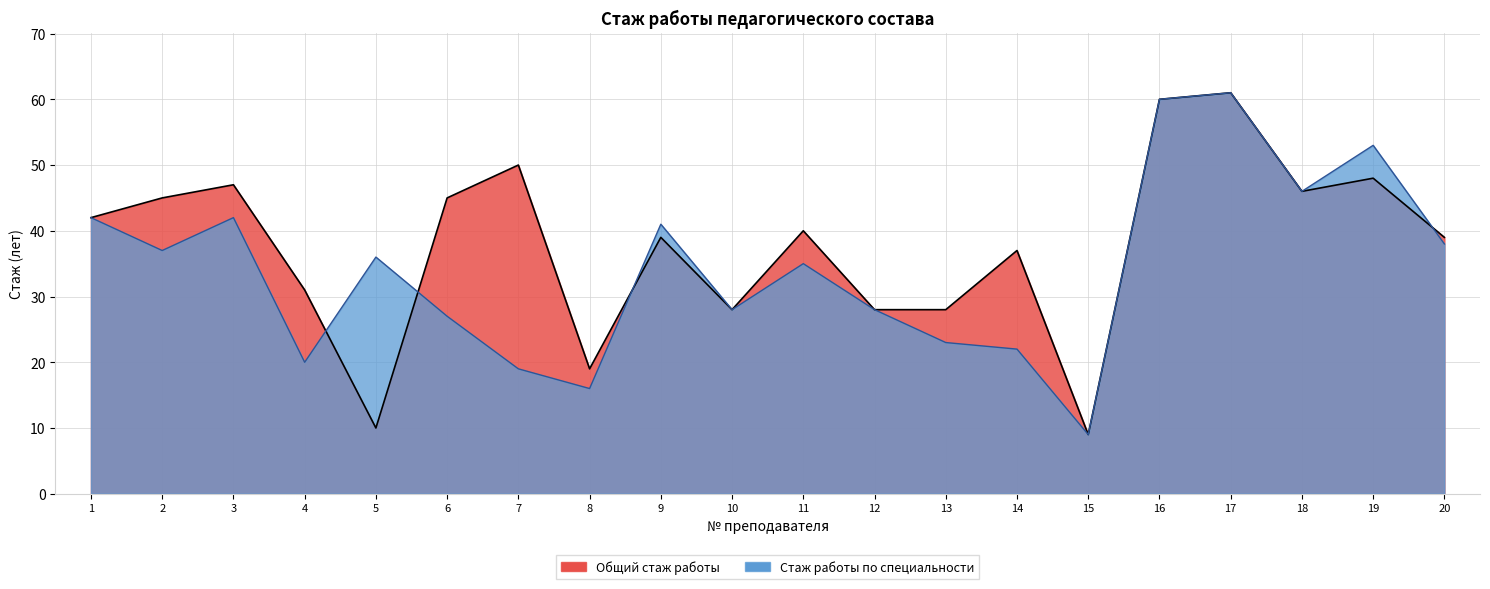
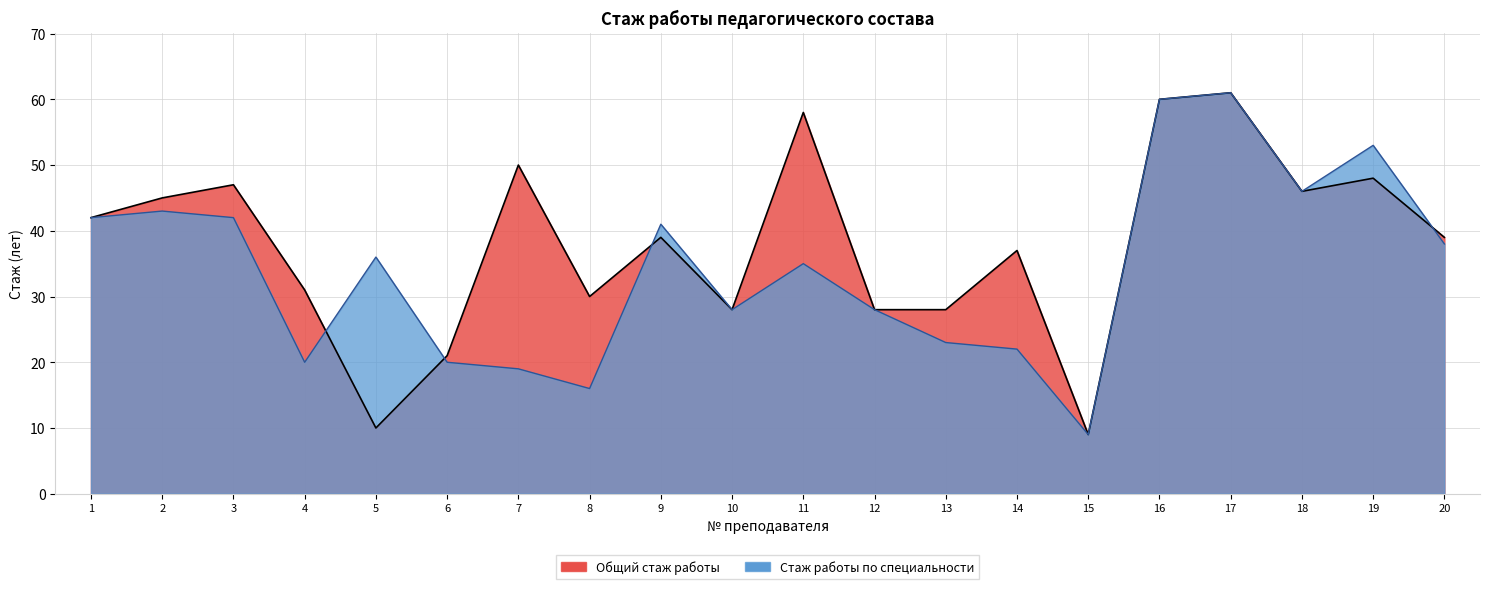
Стаж работы по специальности, 2: 37 -> 43
Общий стаж работы, 6: 45 -> 21
Стаж работы по специальности, 6: 27 -> 20
Общий стаж работы, 8: 19 -> 30
Общий стаж работы, 11: 40 -> 58
